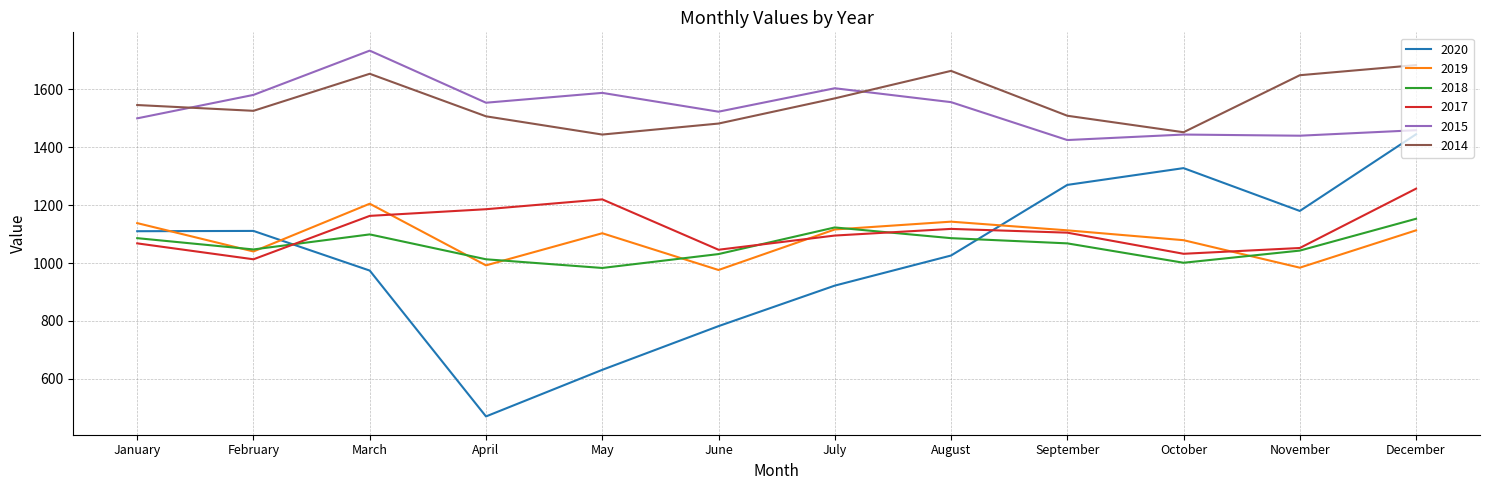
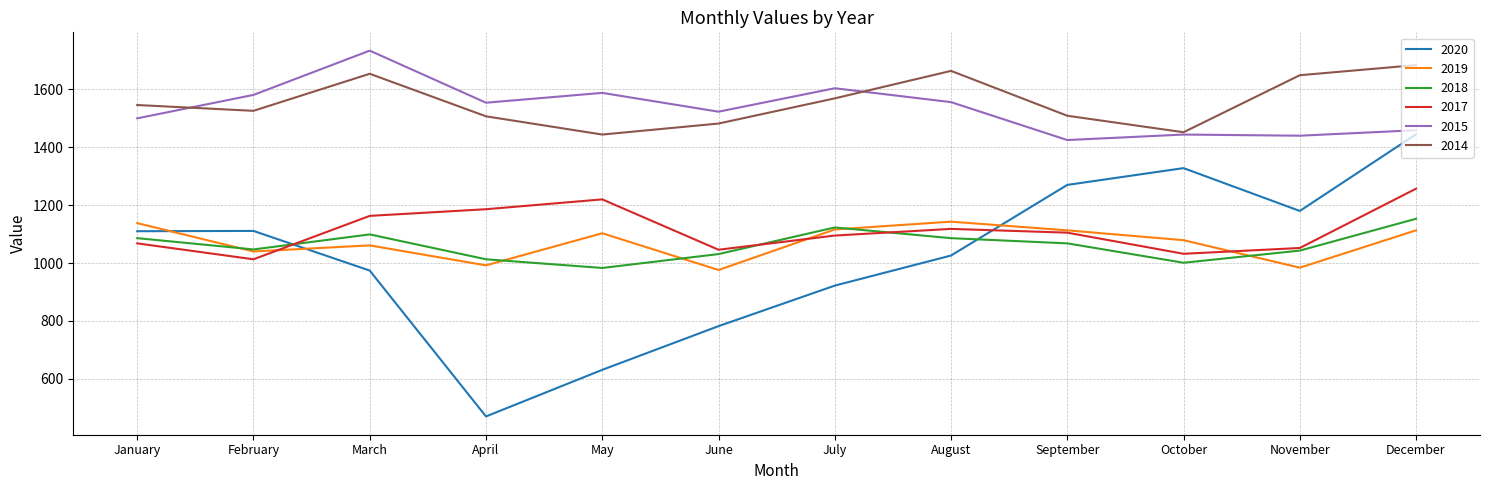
2019, March: 1210 -> 1060
